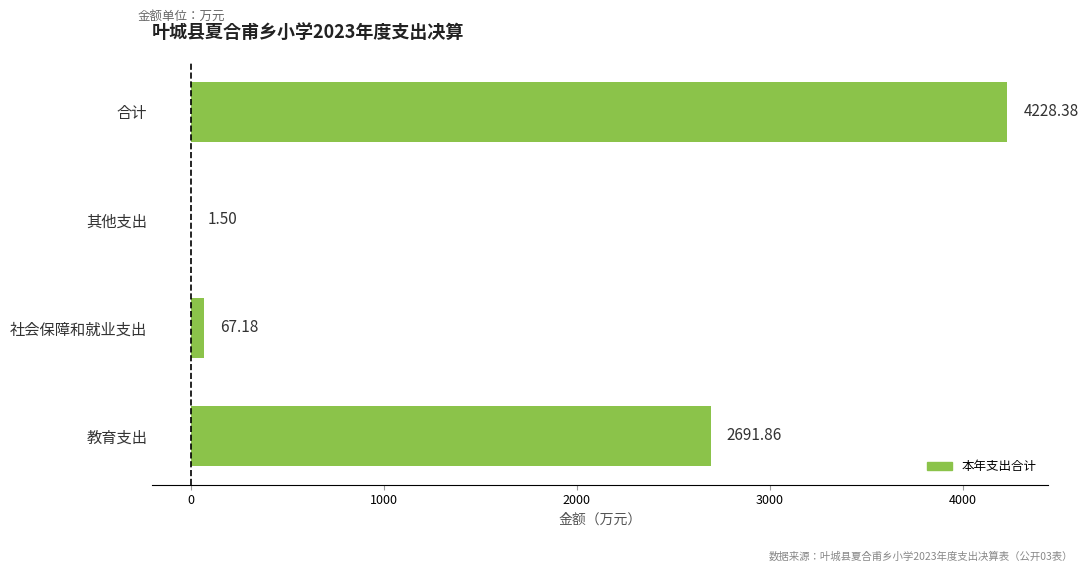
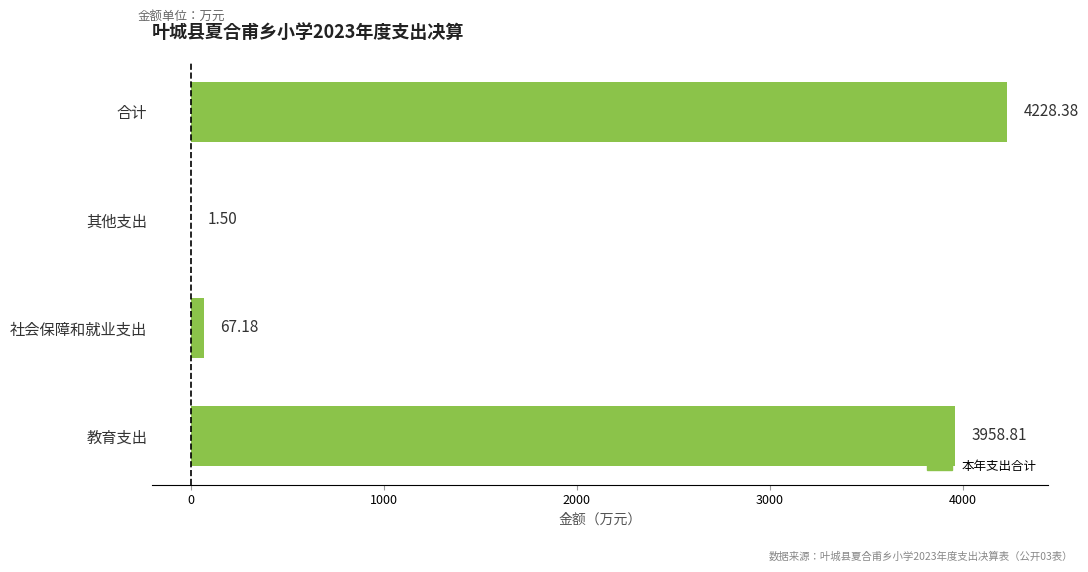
教育支出: 2691.86 -> 3958.81
